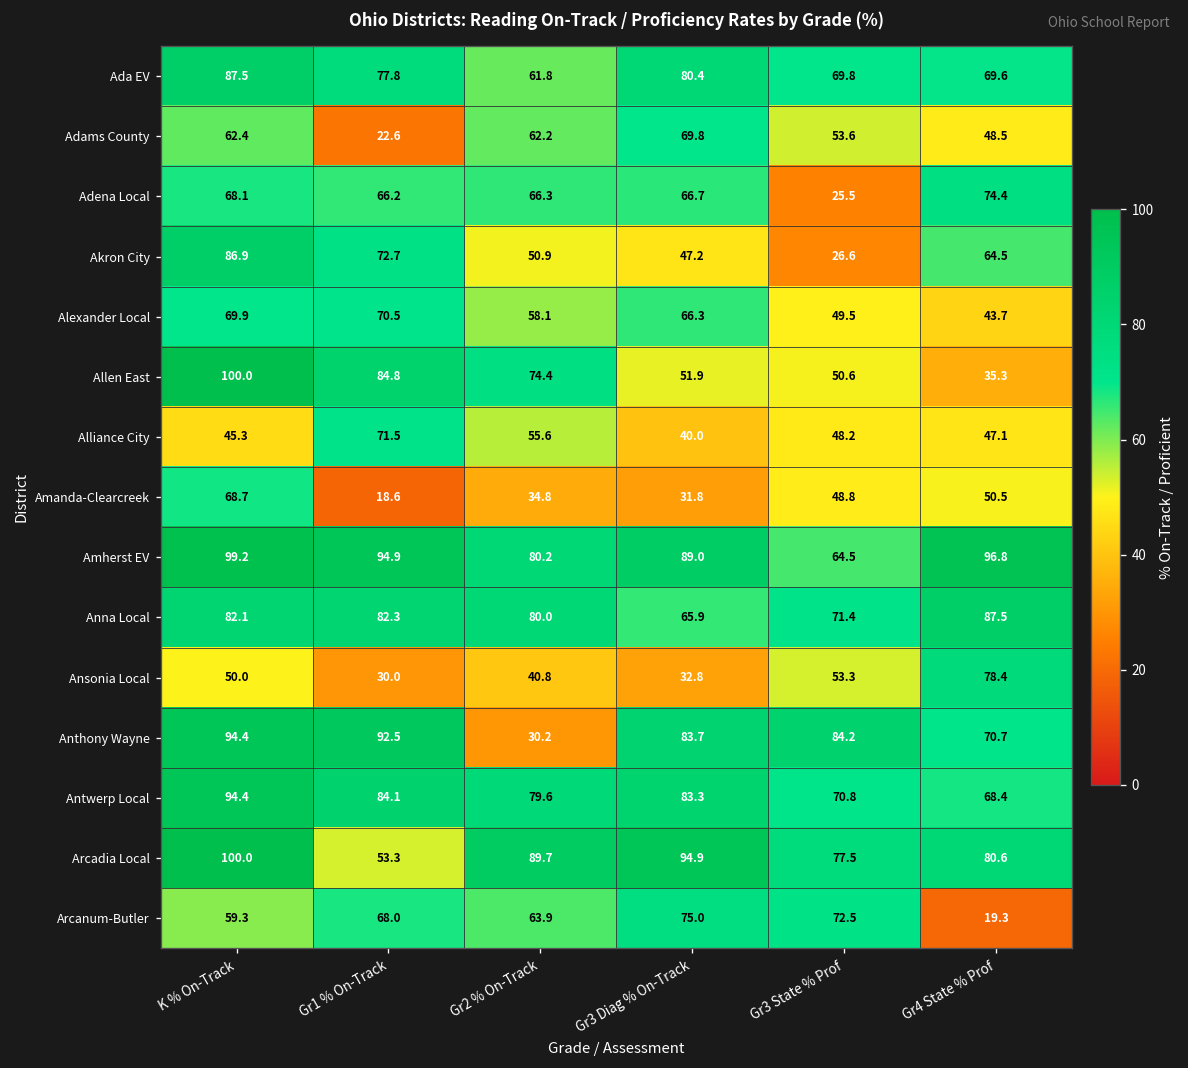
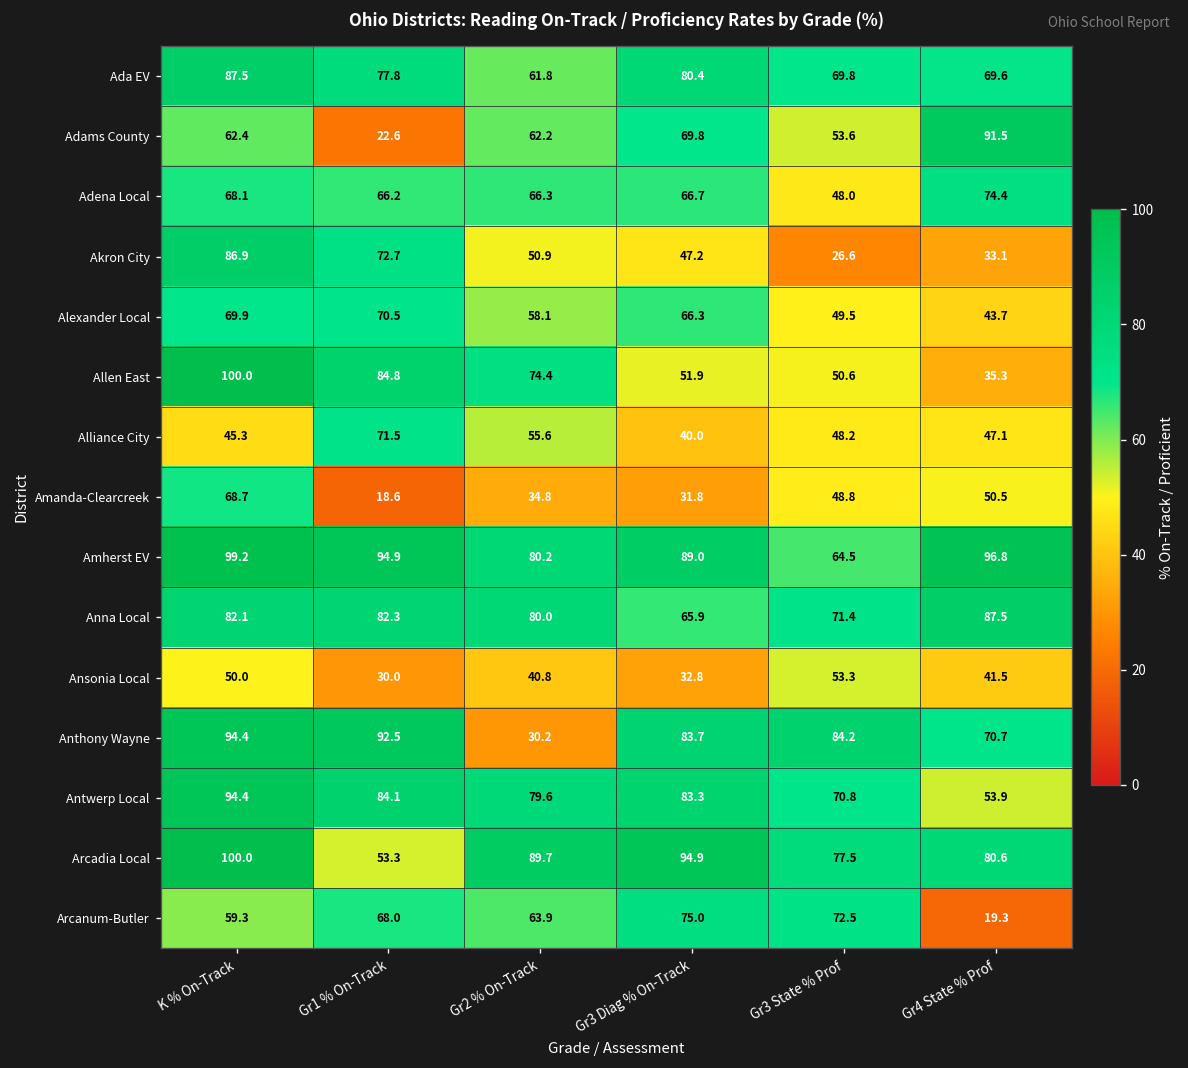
Adams County, Gr4 State % Prof: 48.5 -> 91.5
Adena Local, Gr3 State % Prof: 25.5 -> 48.0
Akron City, Gr4 State % Prof: 64.5 -> 33.1
Ansonia Local, Gr4 State % Prof: 78.4 -> 41.5
Antwerp Local, Gr4 State % Prof: 68.4 -> 53.9
